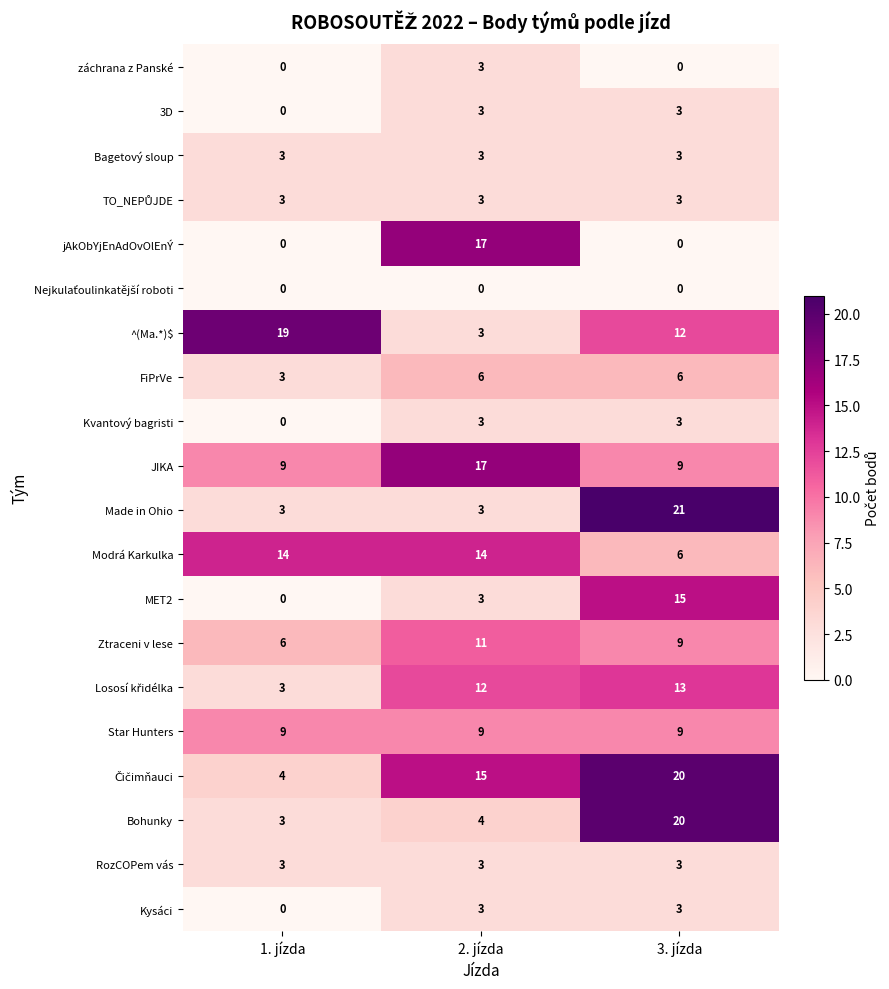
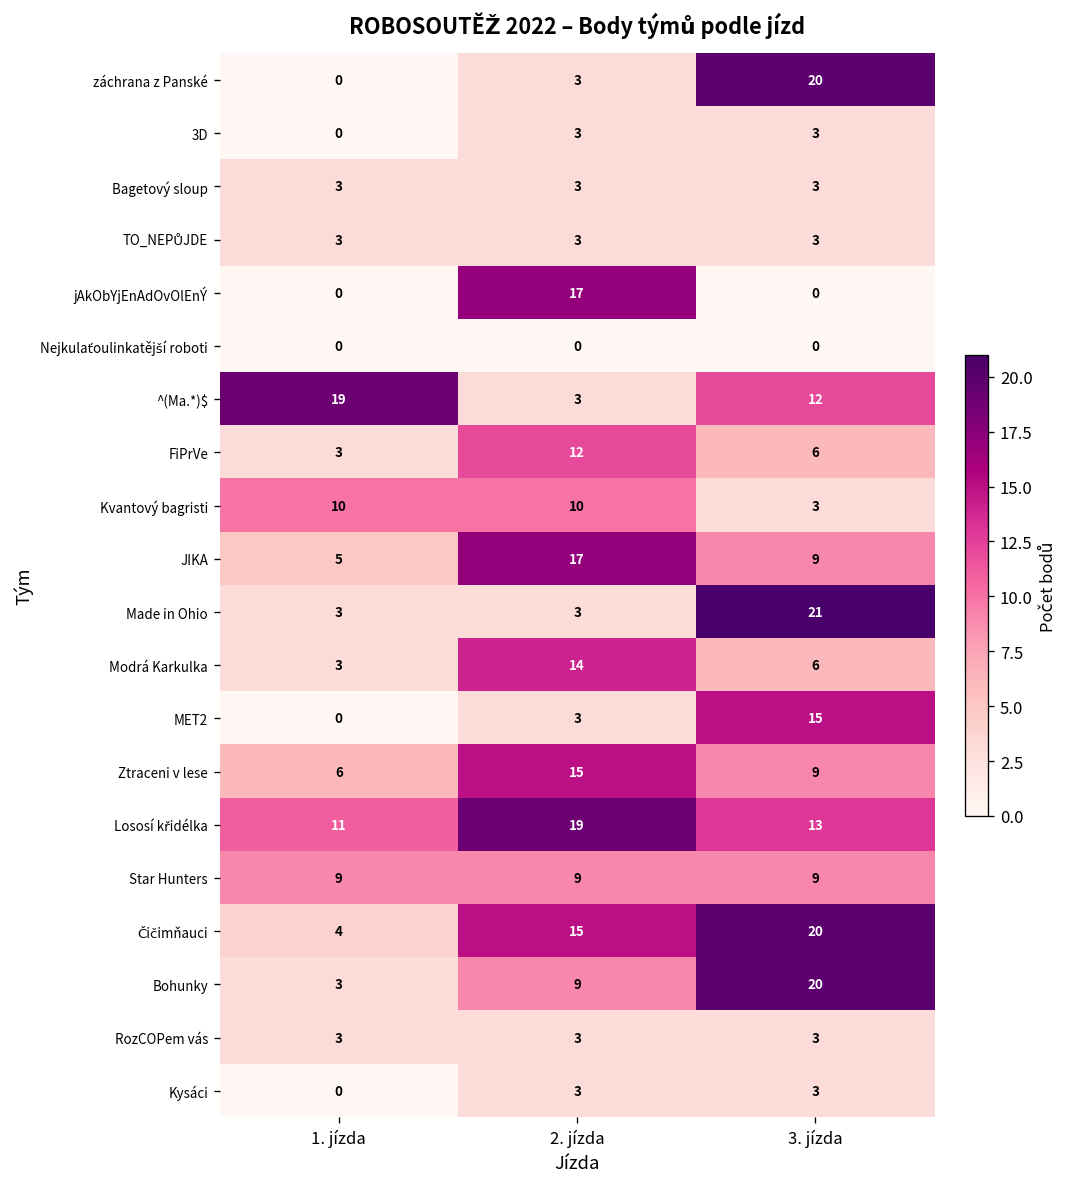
záchrana z Panské, 3. jízda: 0 -> 20
FiPrVe, 2. jízda: 6 -> 12
Kvantový bagristi, 1. jízda: 0 -> 10
Kvantový bagristi, 2. jízda: 3 -> 10
JIKA, 1. jízda: 9 -> 5
Modrá Karkulka, 1. jízda: 14 -> 3
Ztraceni v lese, 2. jízda: 11 -> 15
Lososí křidélka, 1. jízda: 3 -> 11
Lososí křidélka, 2. jízda: 12 -> 19
Bohunky, 2. jízda: 4 -> 9
